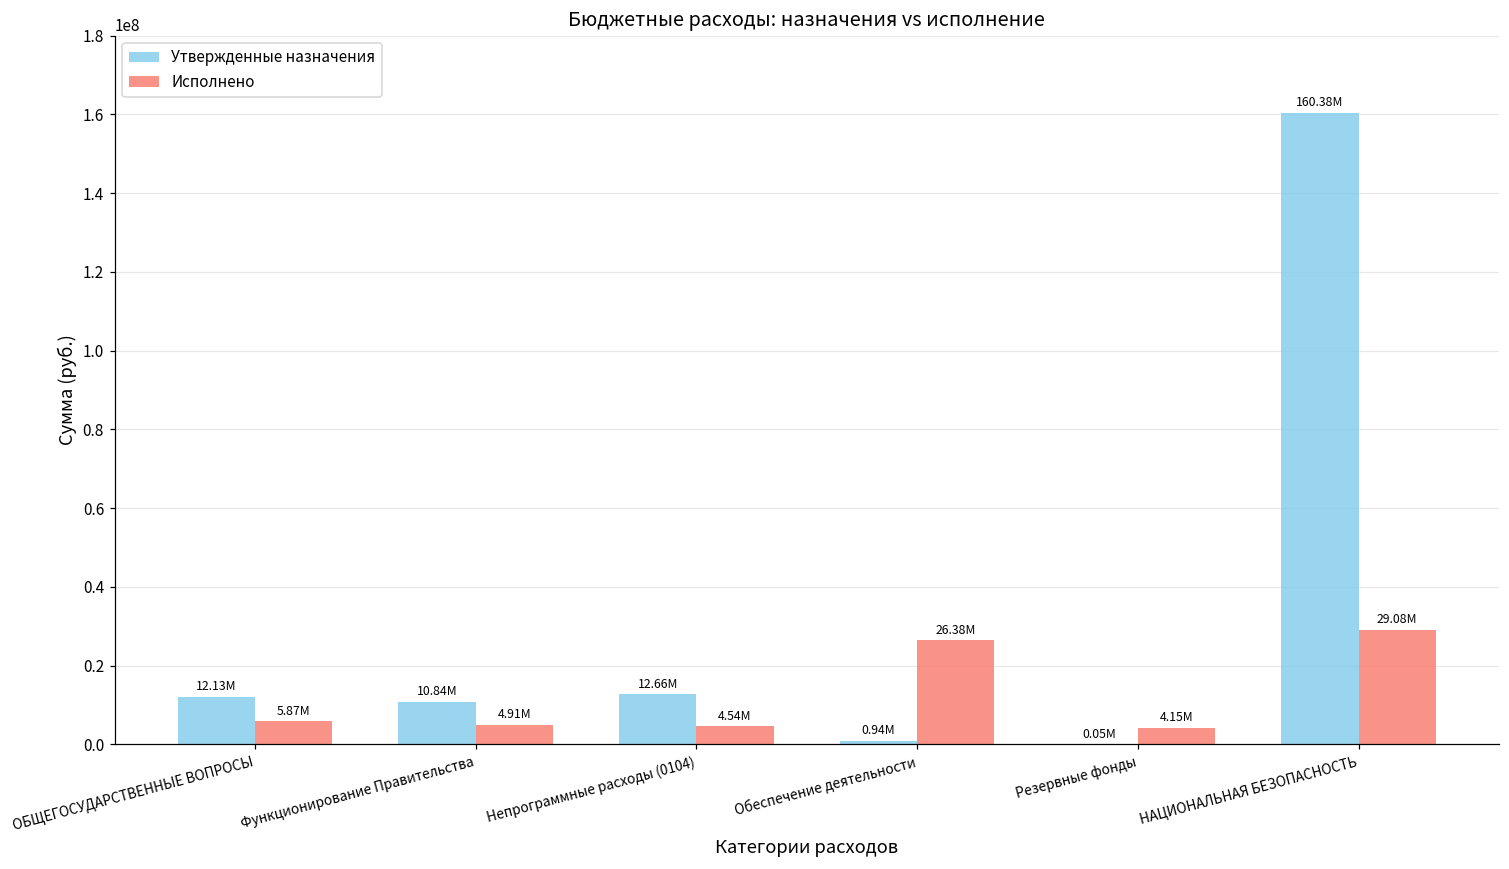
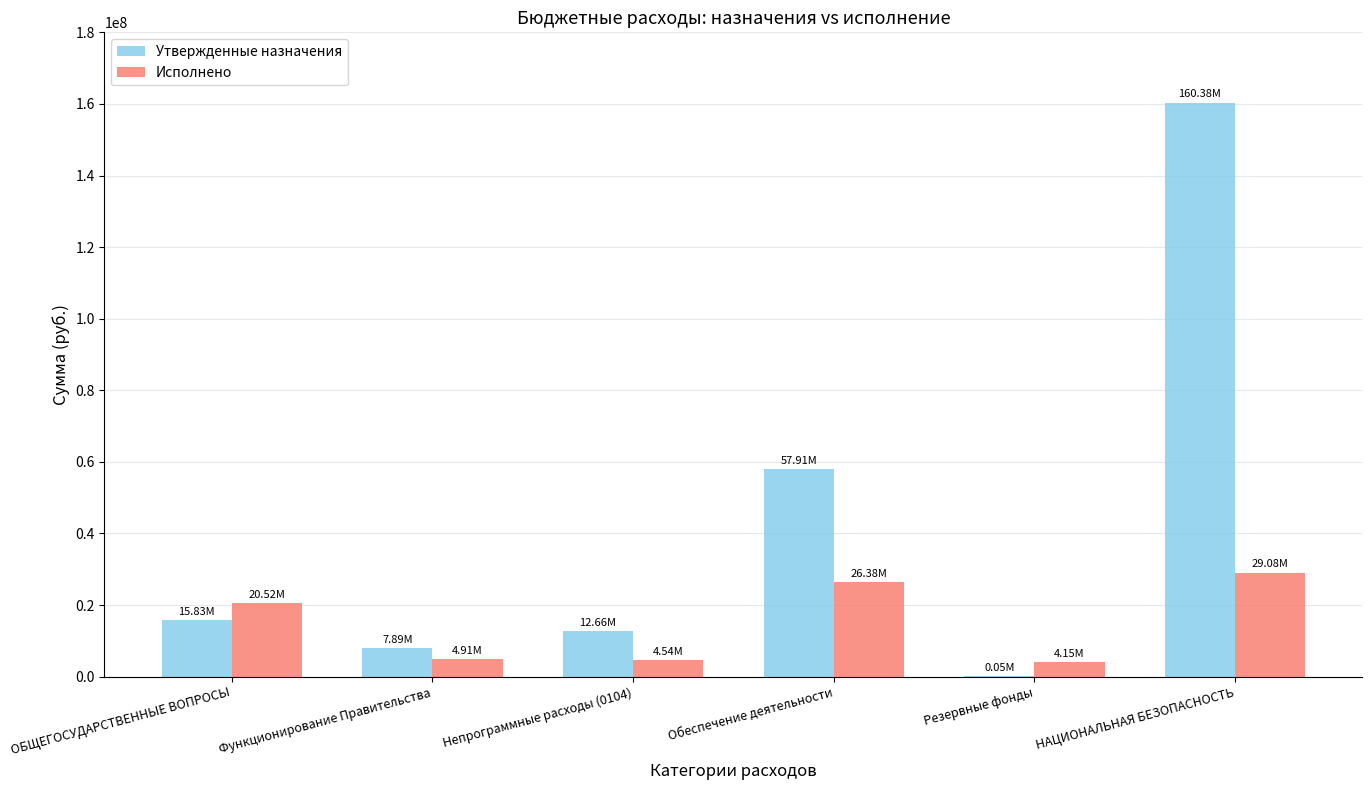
Утвержденные назначения, ОБЩЕГОСУДАРСТВЕННЫЕ ВОПРОСЫ: 12.13M -> 15.83M
Исполнено, ОБЩЕГОСУДАРСТВЕННЫЕ ВОПРОСЫ: 5.87M -> 20.52M
Утвержденные назначения, Функционирование Правительства: 10.84M -> 7.89M
Утвержденные назначения, Обеспечение деятельности: 0.94M -> 57.91M
